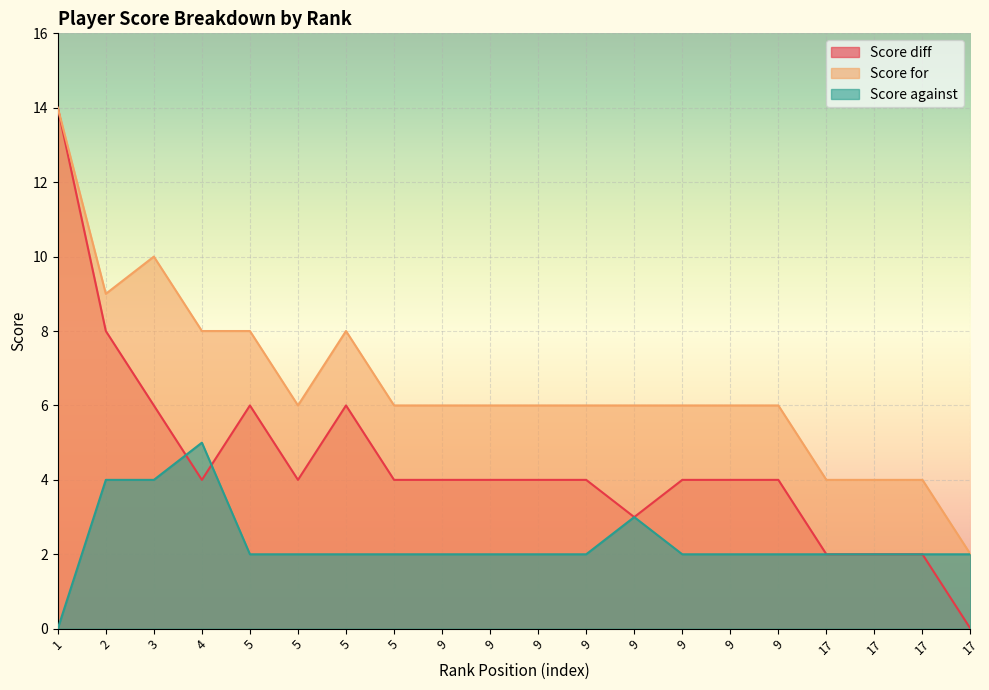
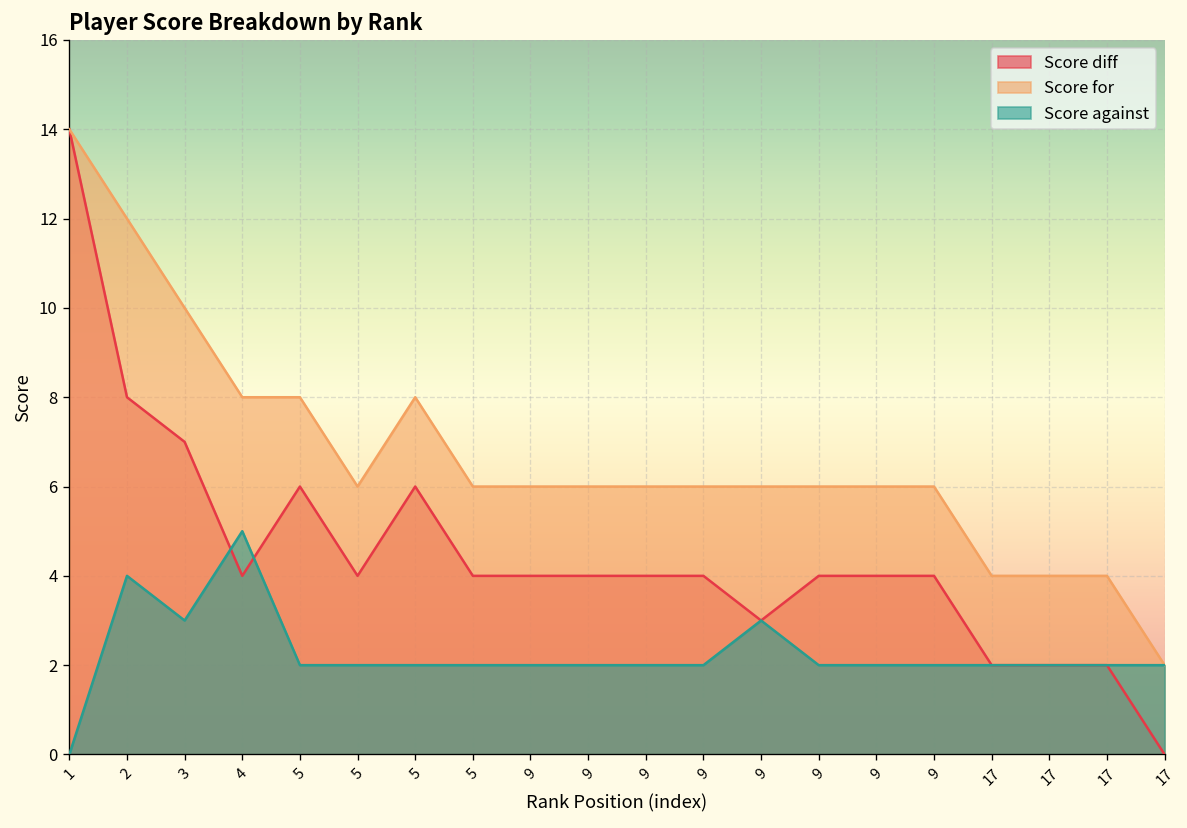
Score for, 2: 9 -> 12
Score diff, 3: 6 -> 7
Score against, 3: 4 -> 3
